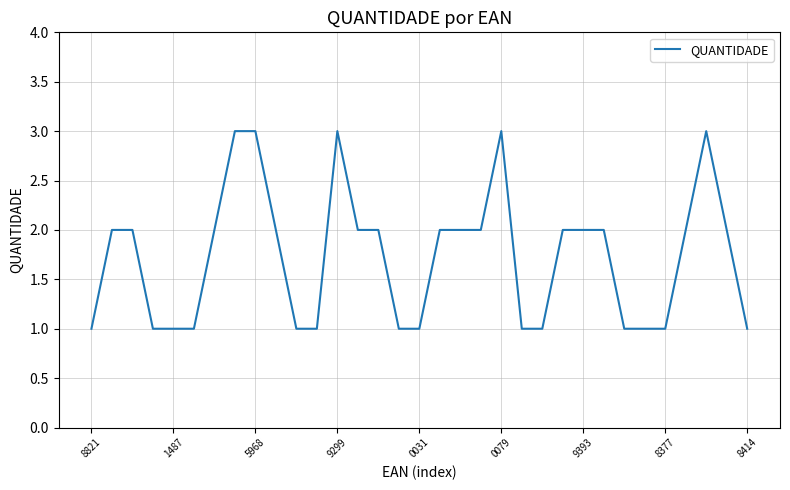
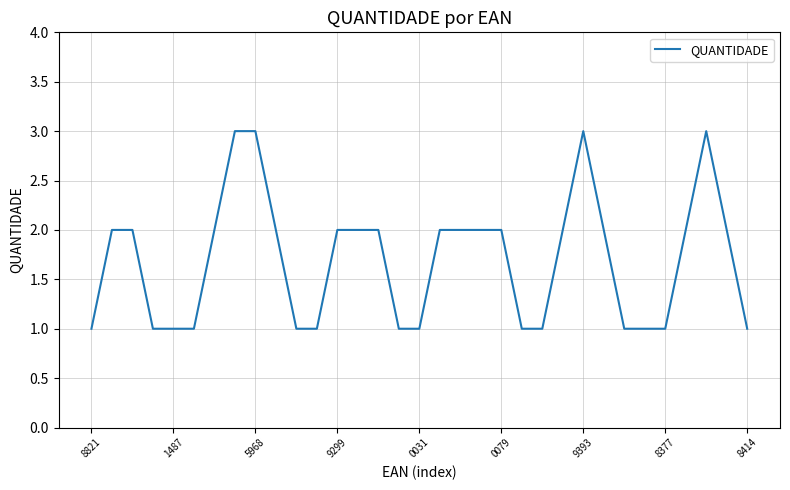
9299: 3 -> 2
0079: 3 -> 2
9393: 2 -> 3
